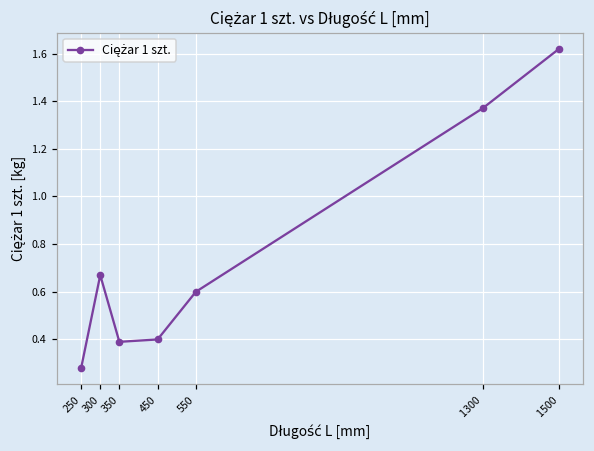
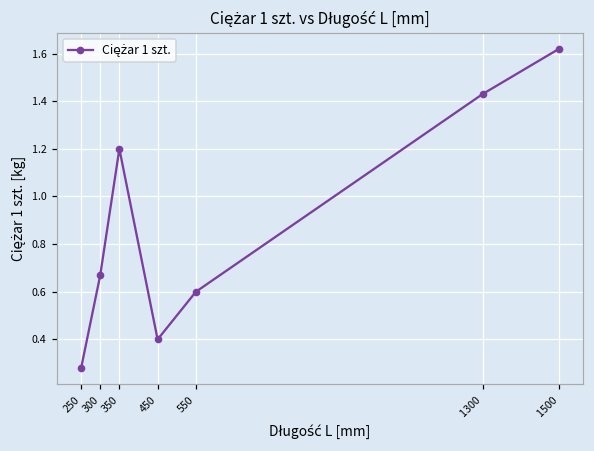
350: 0.39 -> 1.20
1300: 1.37 -> 1.43
